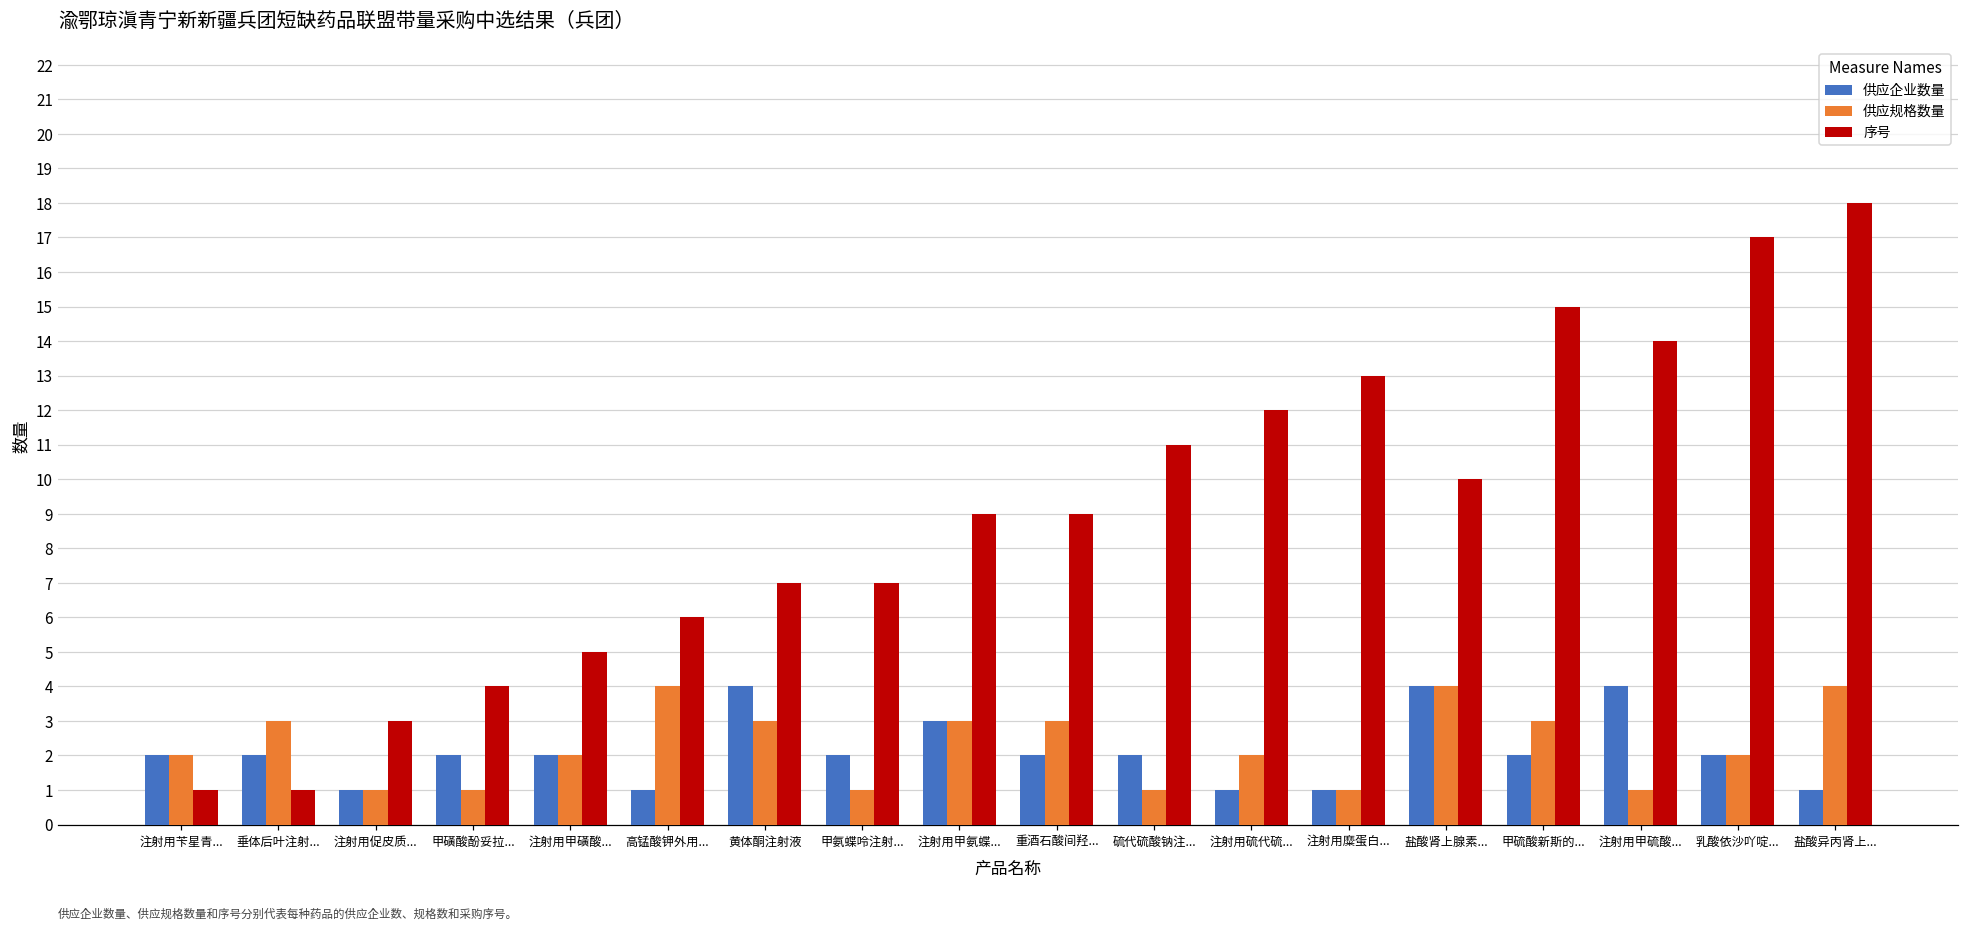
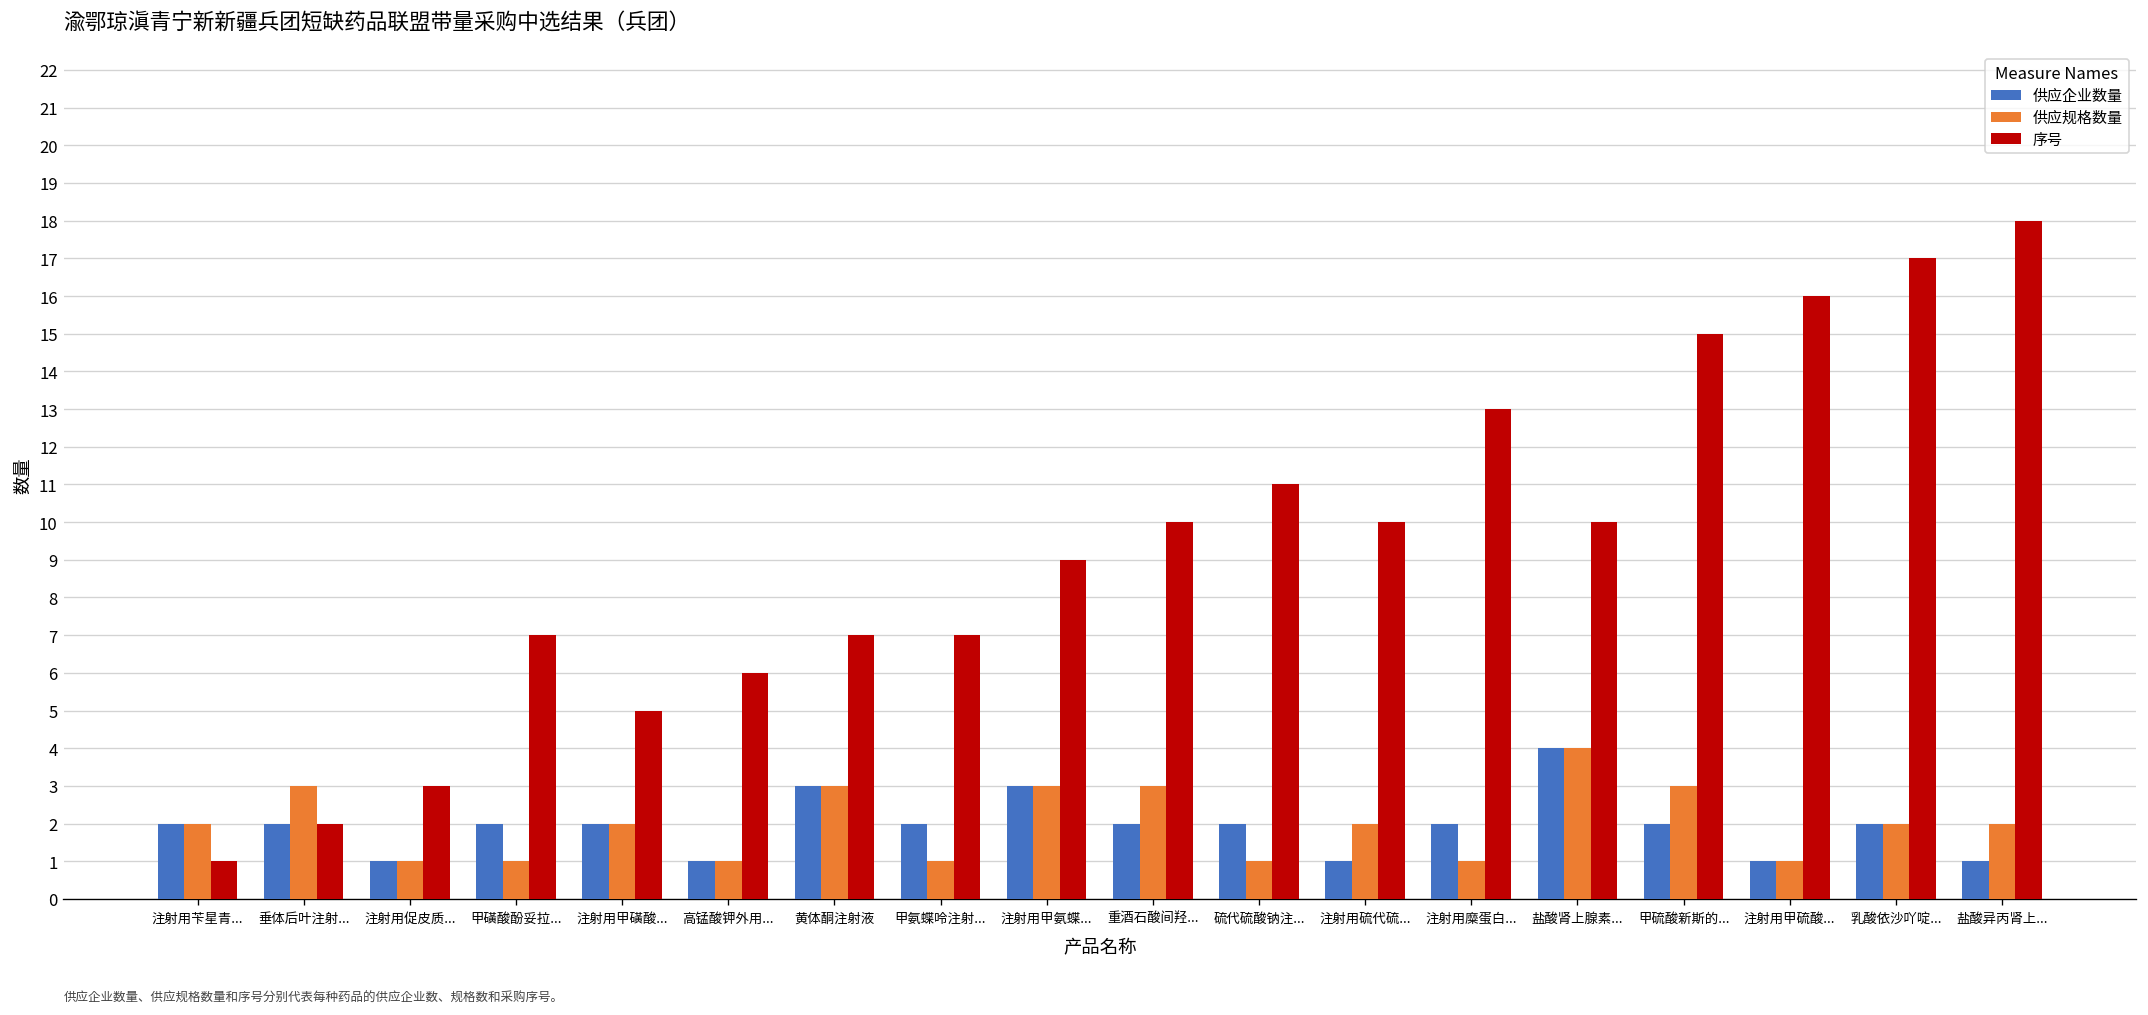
序号, 垂体后叶注射...: 1 -> 2
序号, 甲磺酸酚妥拉...: 4 -> 7
供应规格数量, 高锰酸钾外用...: 4 -> 1
供应企业数量, 黄体酮注射液: 4 -> 3
序号, 重酒石酸间羟...: 9 -> 10
序号, 注射用硫代硫...: 12 -> 10
供应企业数量, 注射用糜蛋白...: 1 -> 2
供应企业数量, 注射用甲硫酸...: 4 -> 1
序号, 注射用甲硫酸...: 14 -> 16
供应规格数量, 盐酸异丙肾上...: 4 -> 2
